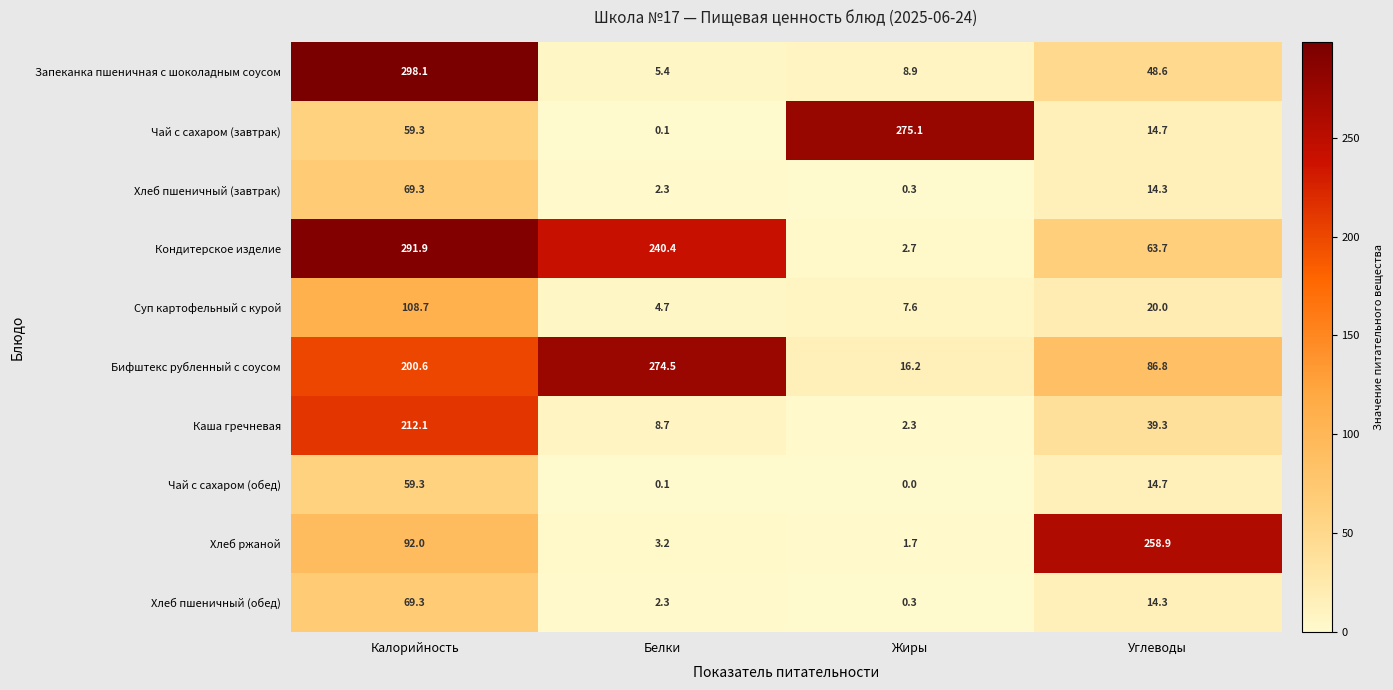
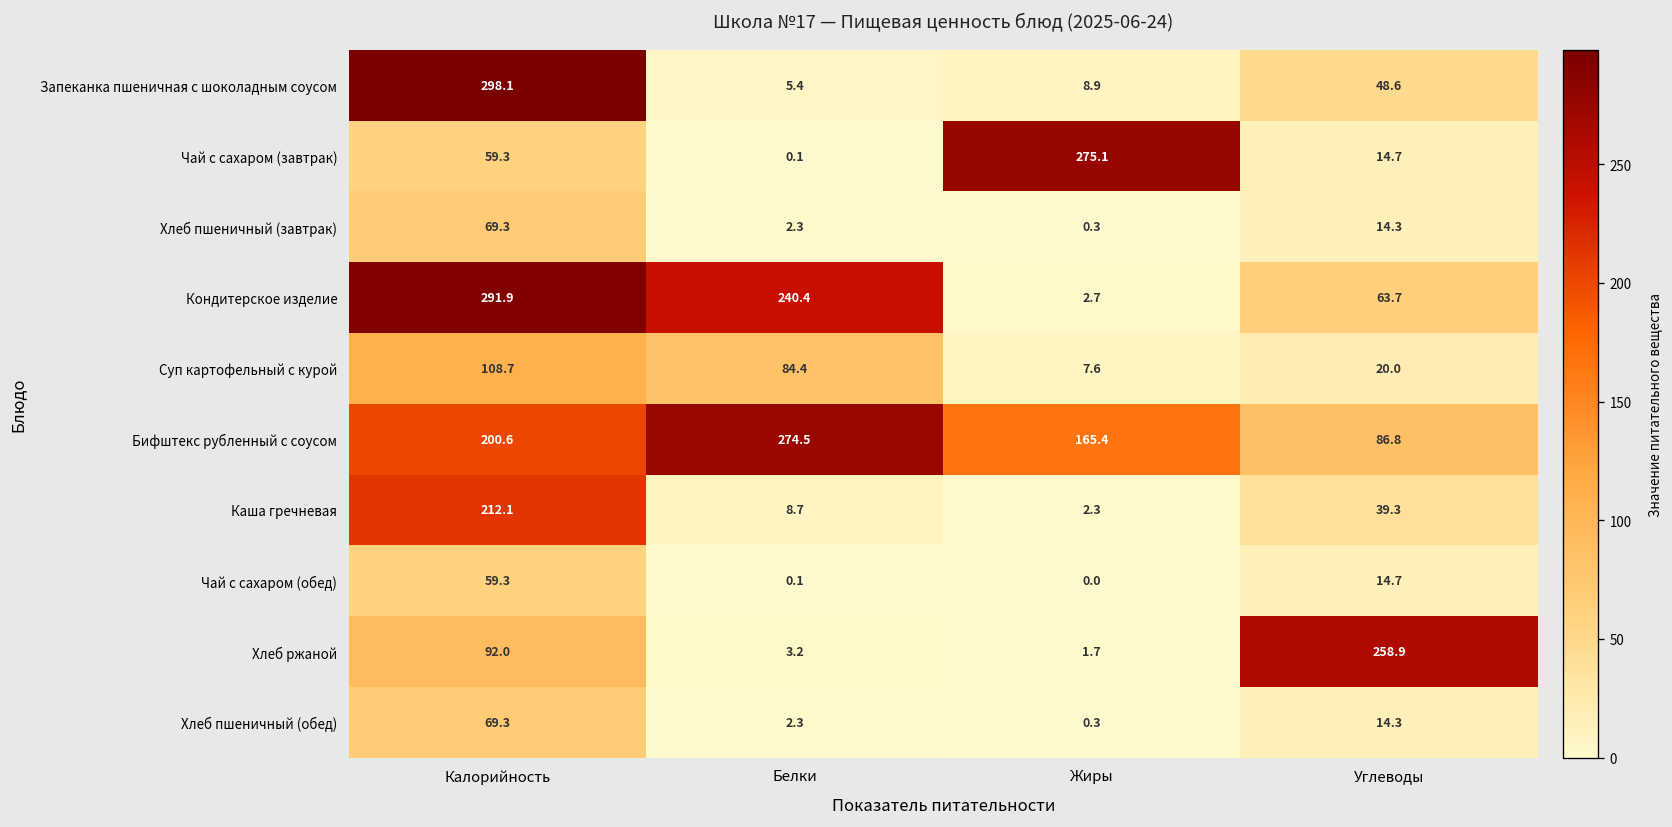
Суп картофельный с курой, Белки: 4.7 -> 84.4
Бифштекс рубленный с соусом, Жиры: 16.2 -> 165.4
